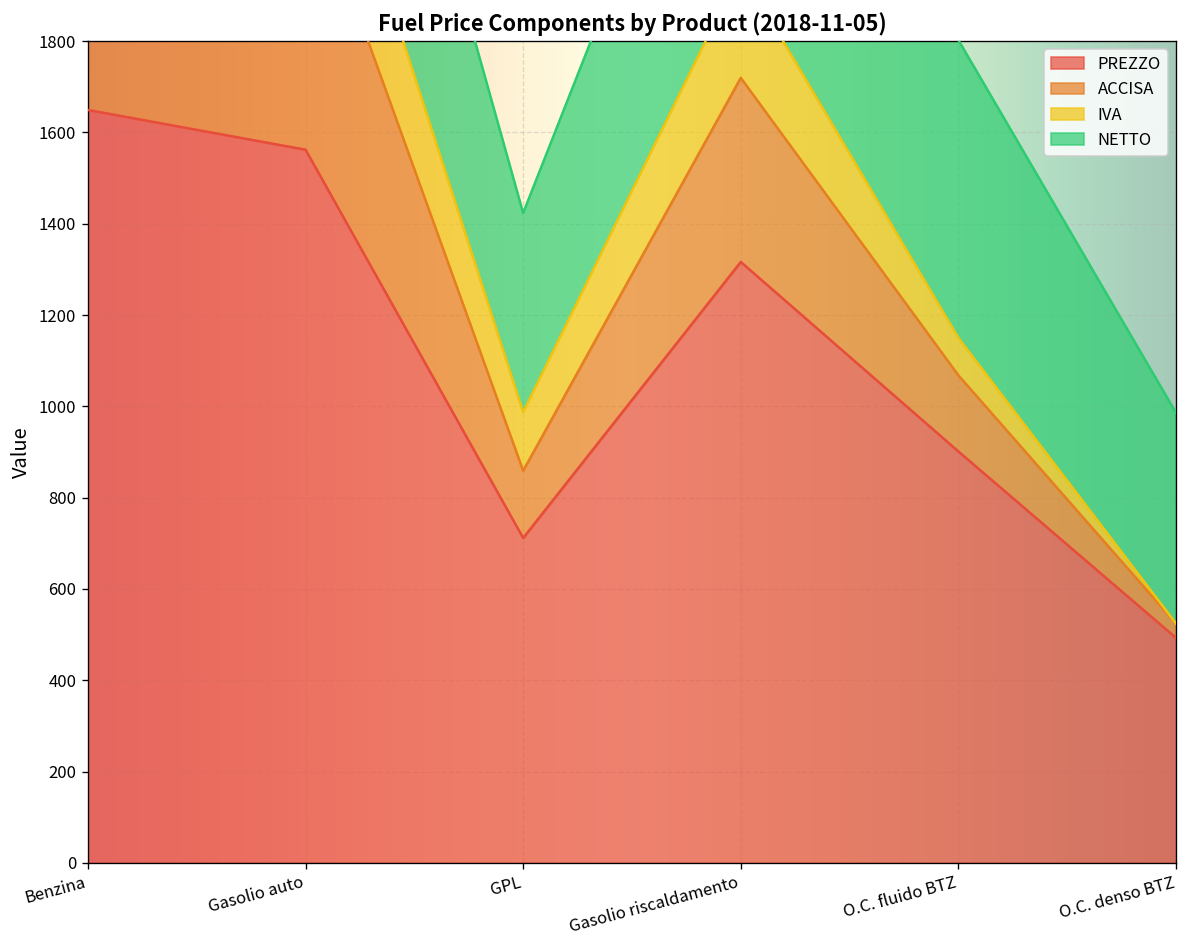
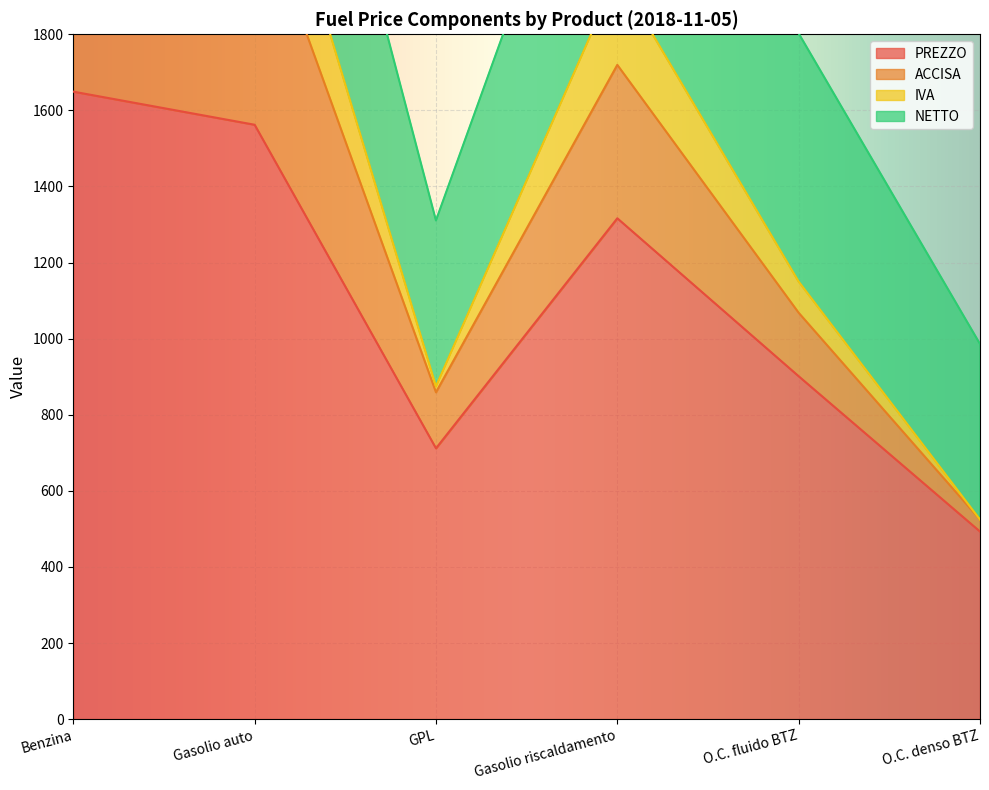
IVA, GPL: 130 -> 20
